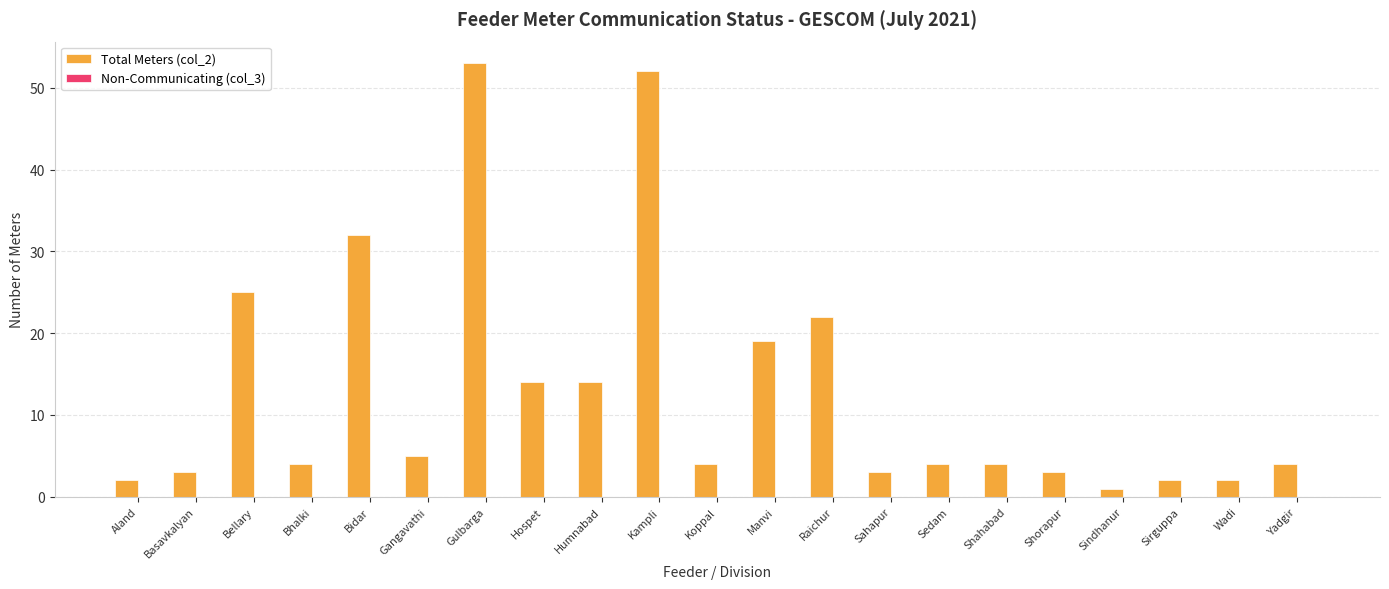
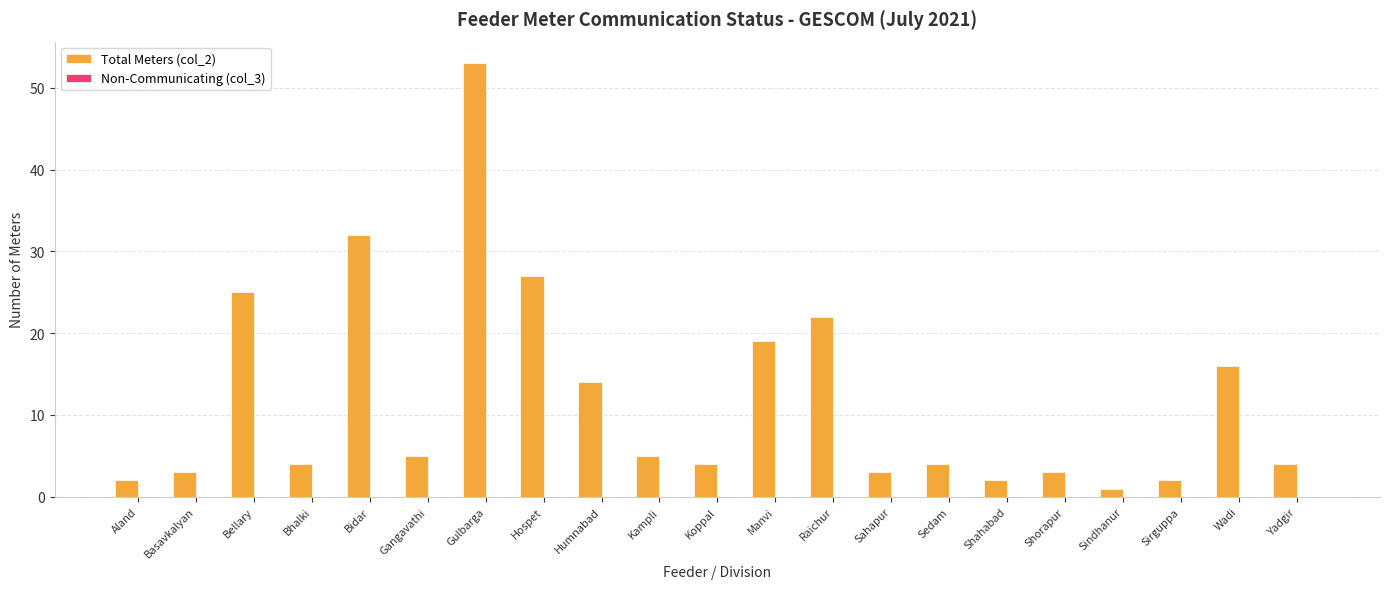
Total Meters (col_2), Hospet: 14 -> 27
Total Meters (col_2), Kampli: 52 -> 5
Total Meters (col_2), Shahabad: 4 -> 2
Total Meters (col_2), Wadi: 2 -> 16
